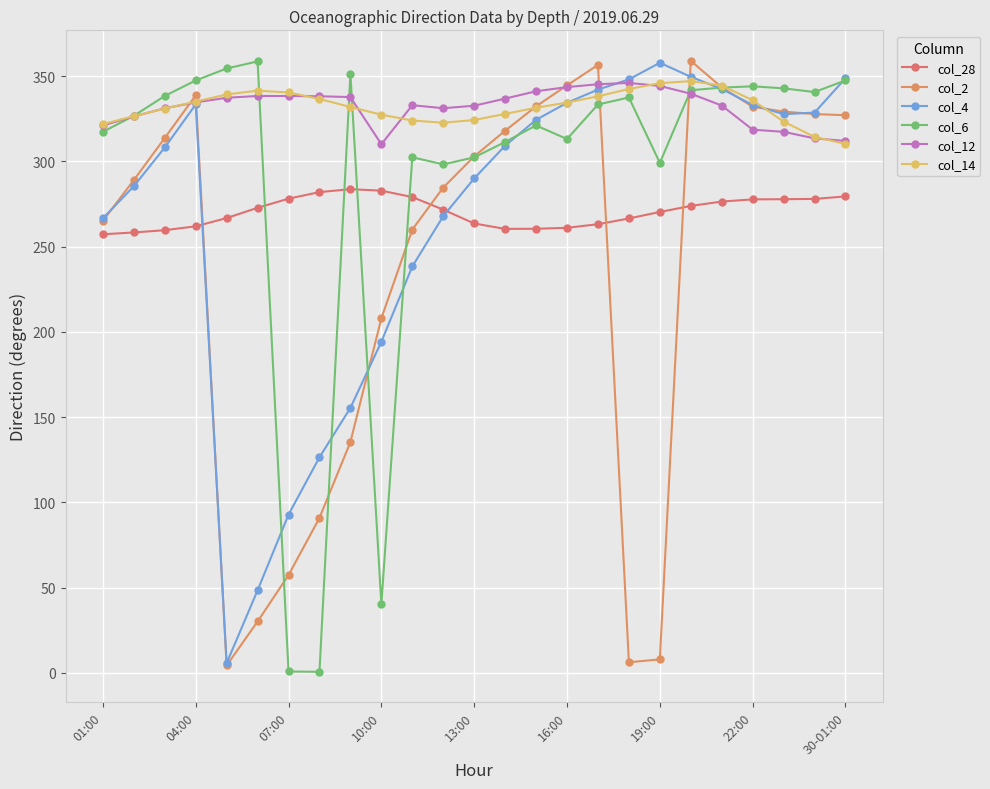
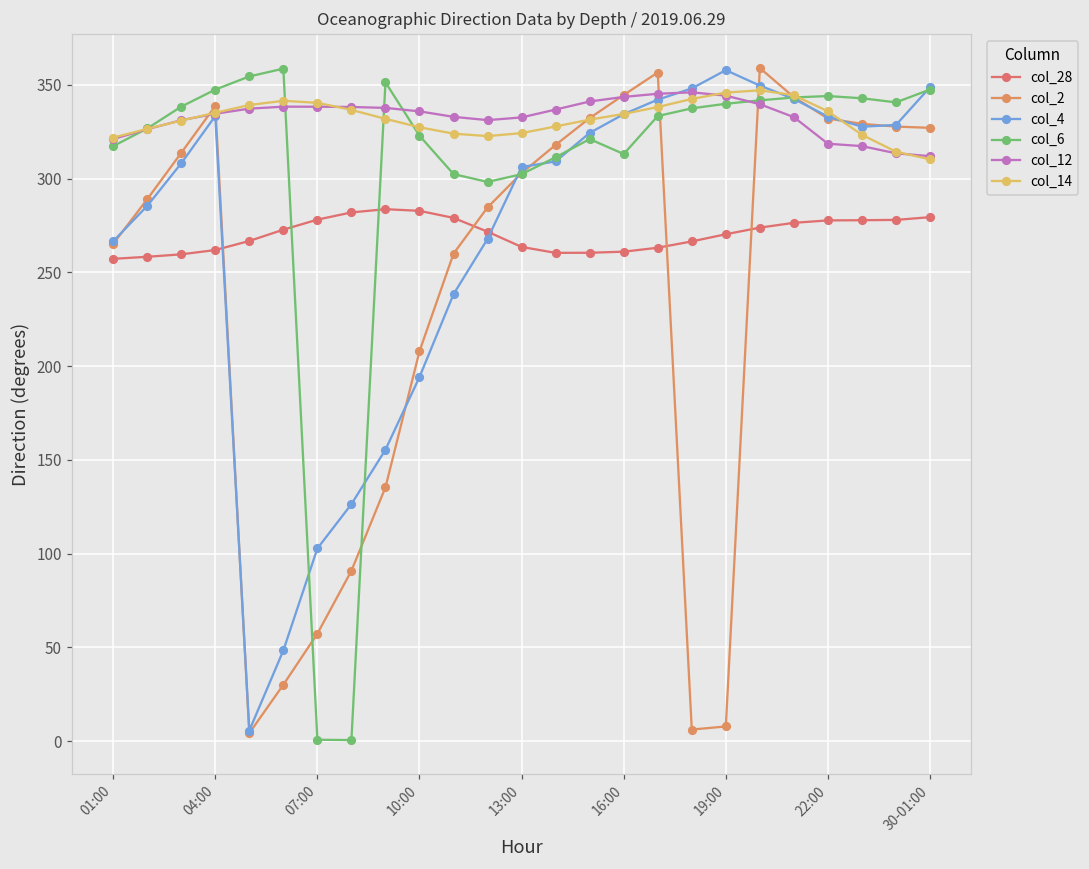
col_4, 07:00: 93 -> 103
col_6, 10:00: 40 -> 323
col_12, 10:00: 310 -> 336
col_4, 13:00: 290 -> 306
col_6, 19:00: 299 -> 340
